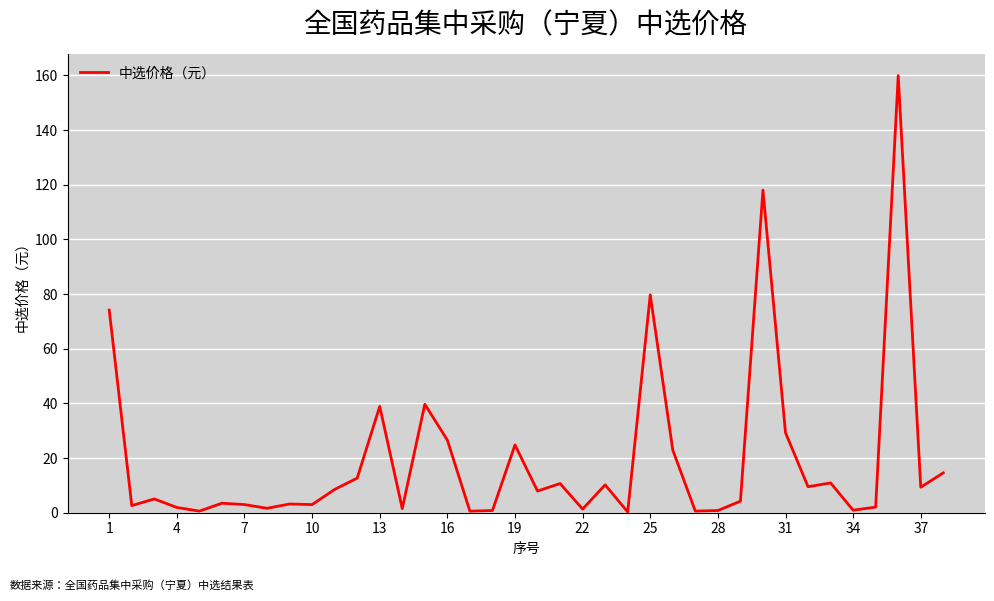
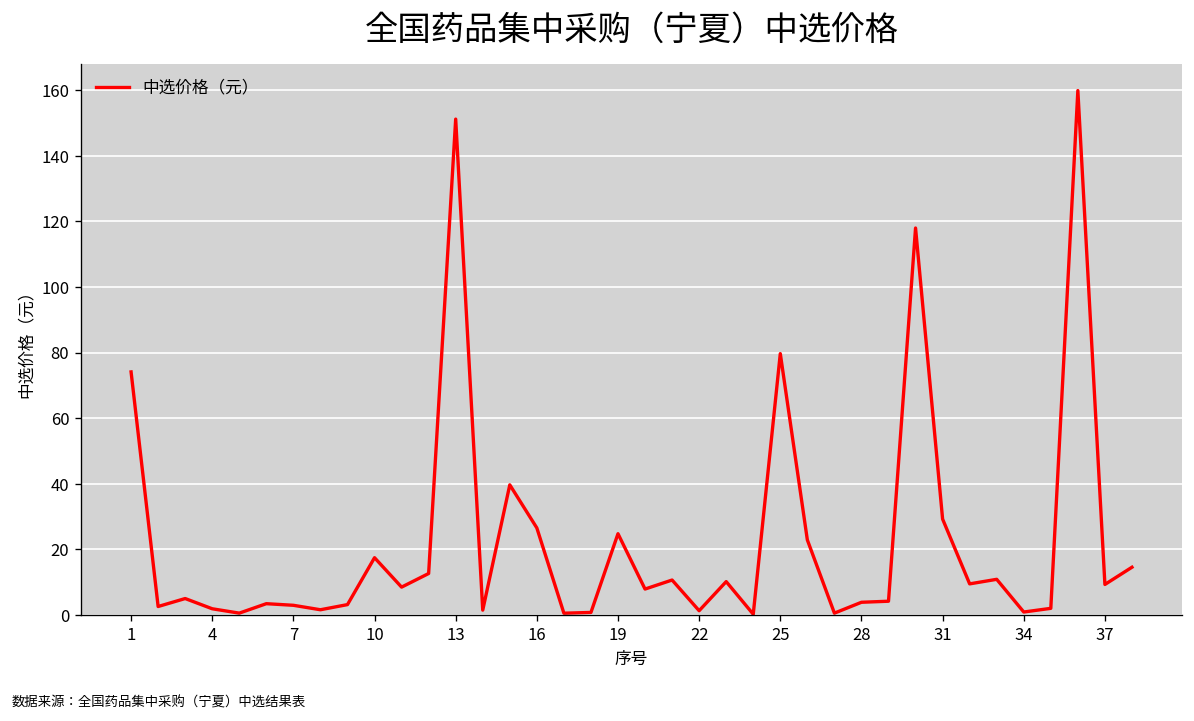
10: 3 -> 17
13: 39 -> 151
28: 1 -> 4
